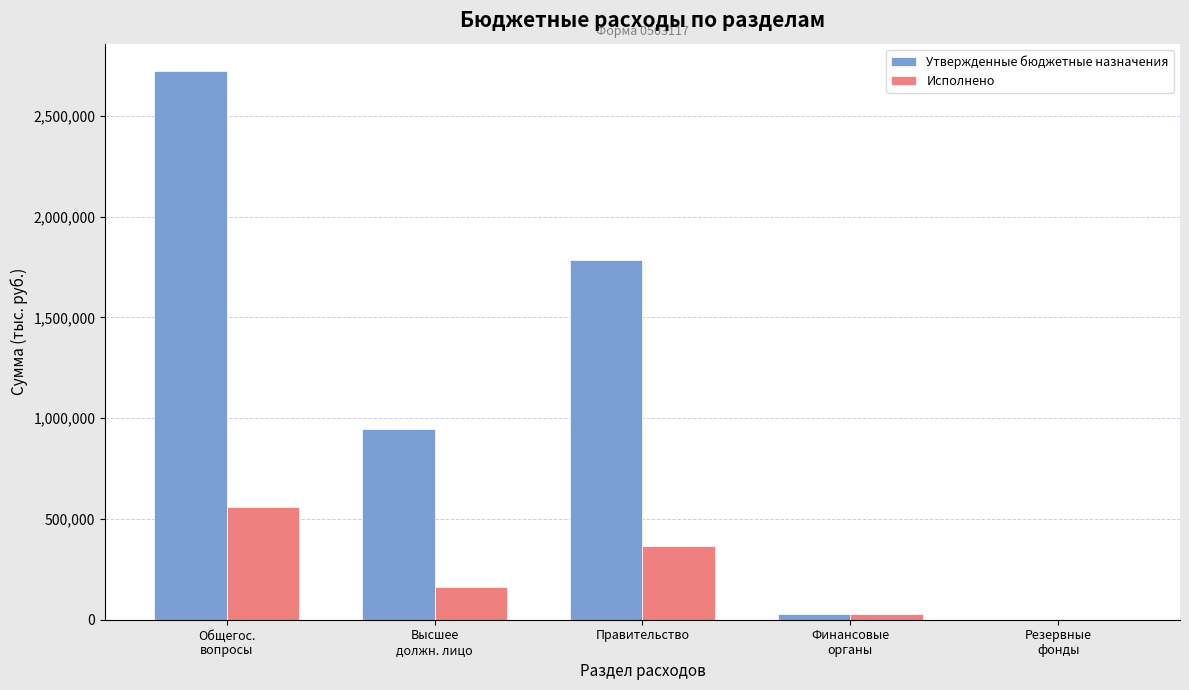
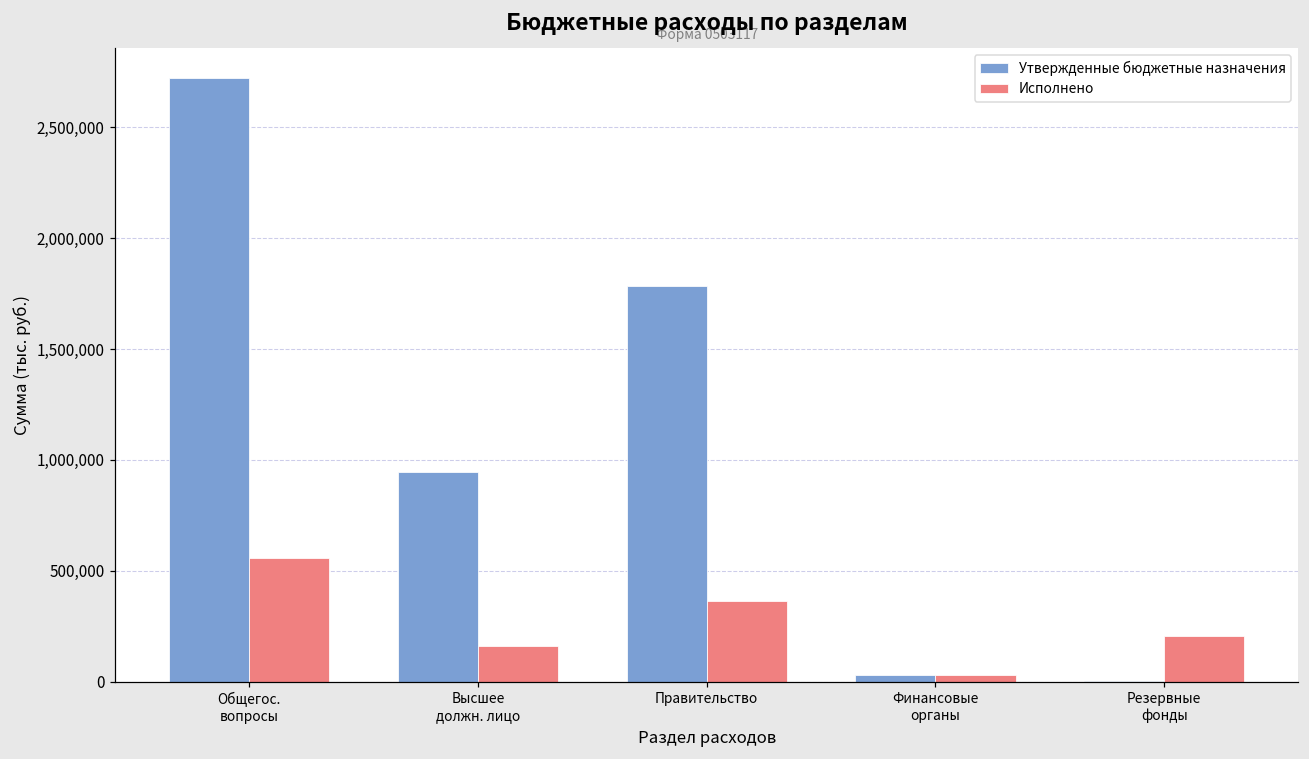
Исполнено, Резервные фонды: 0 -> 200,000
